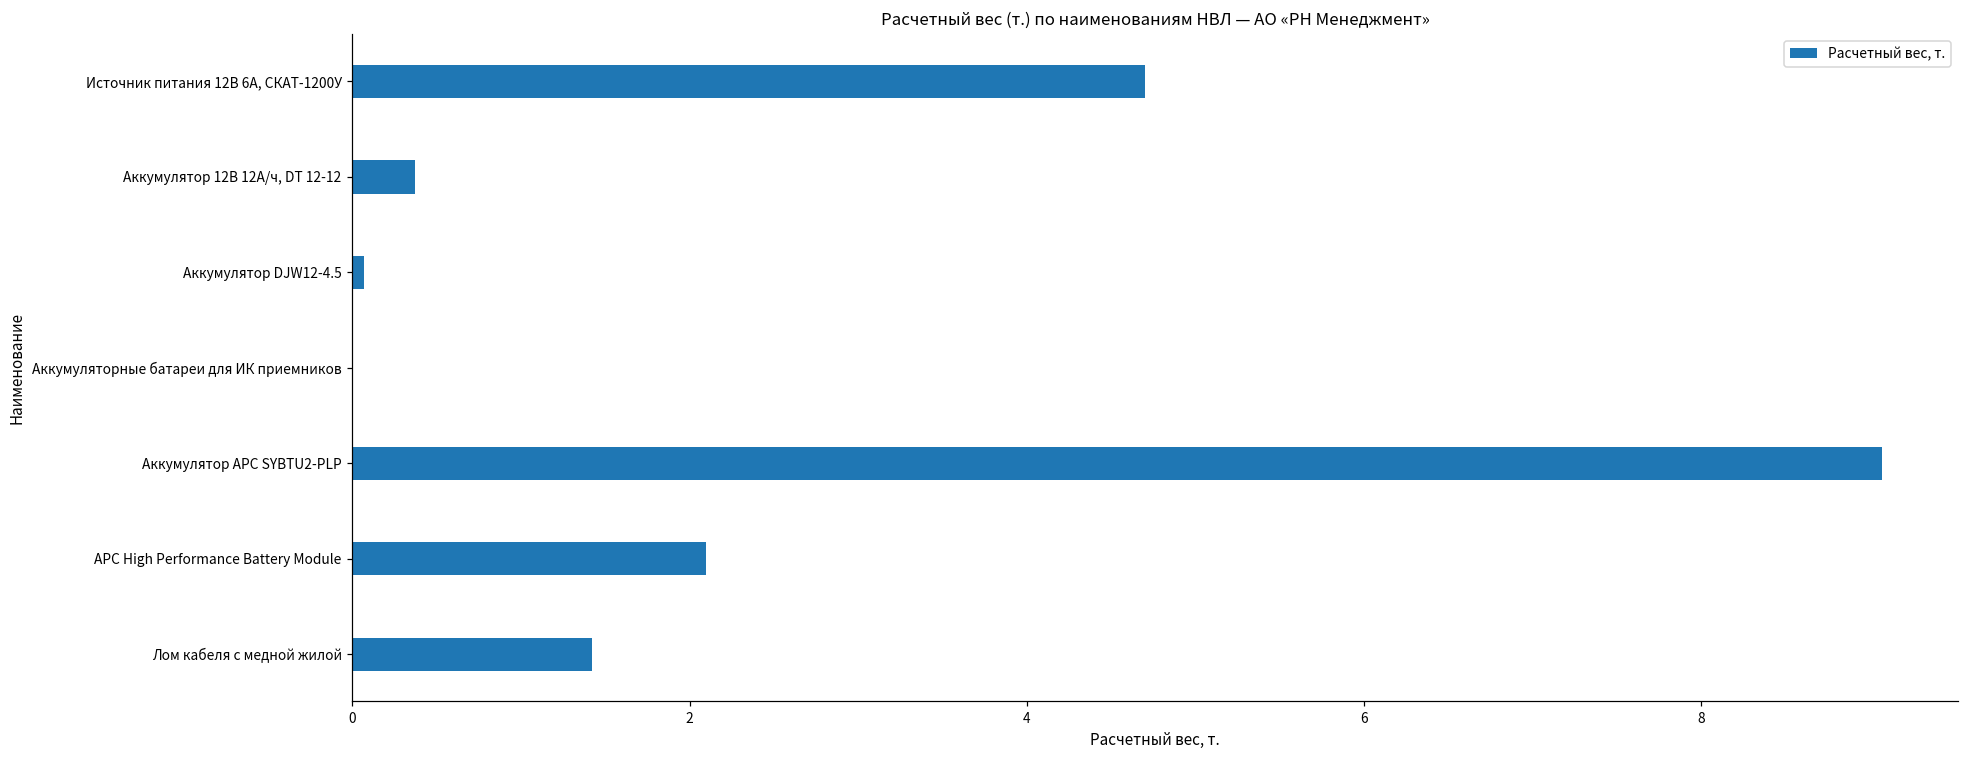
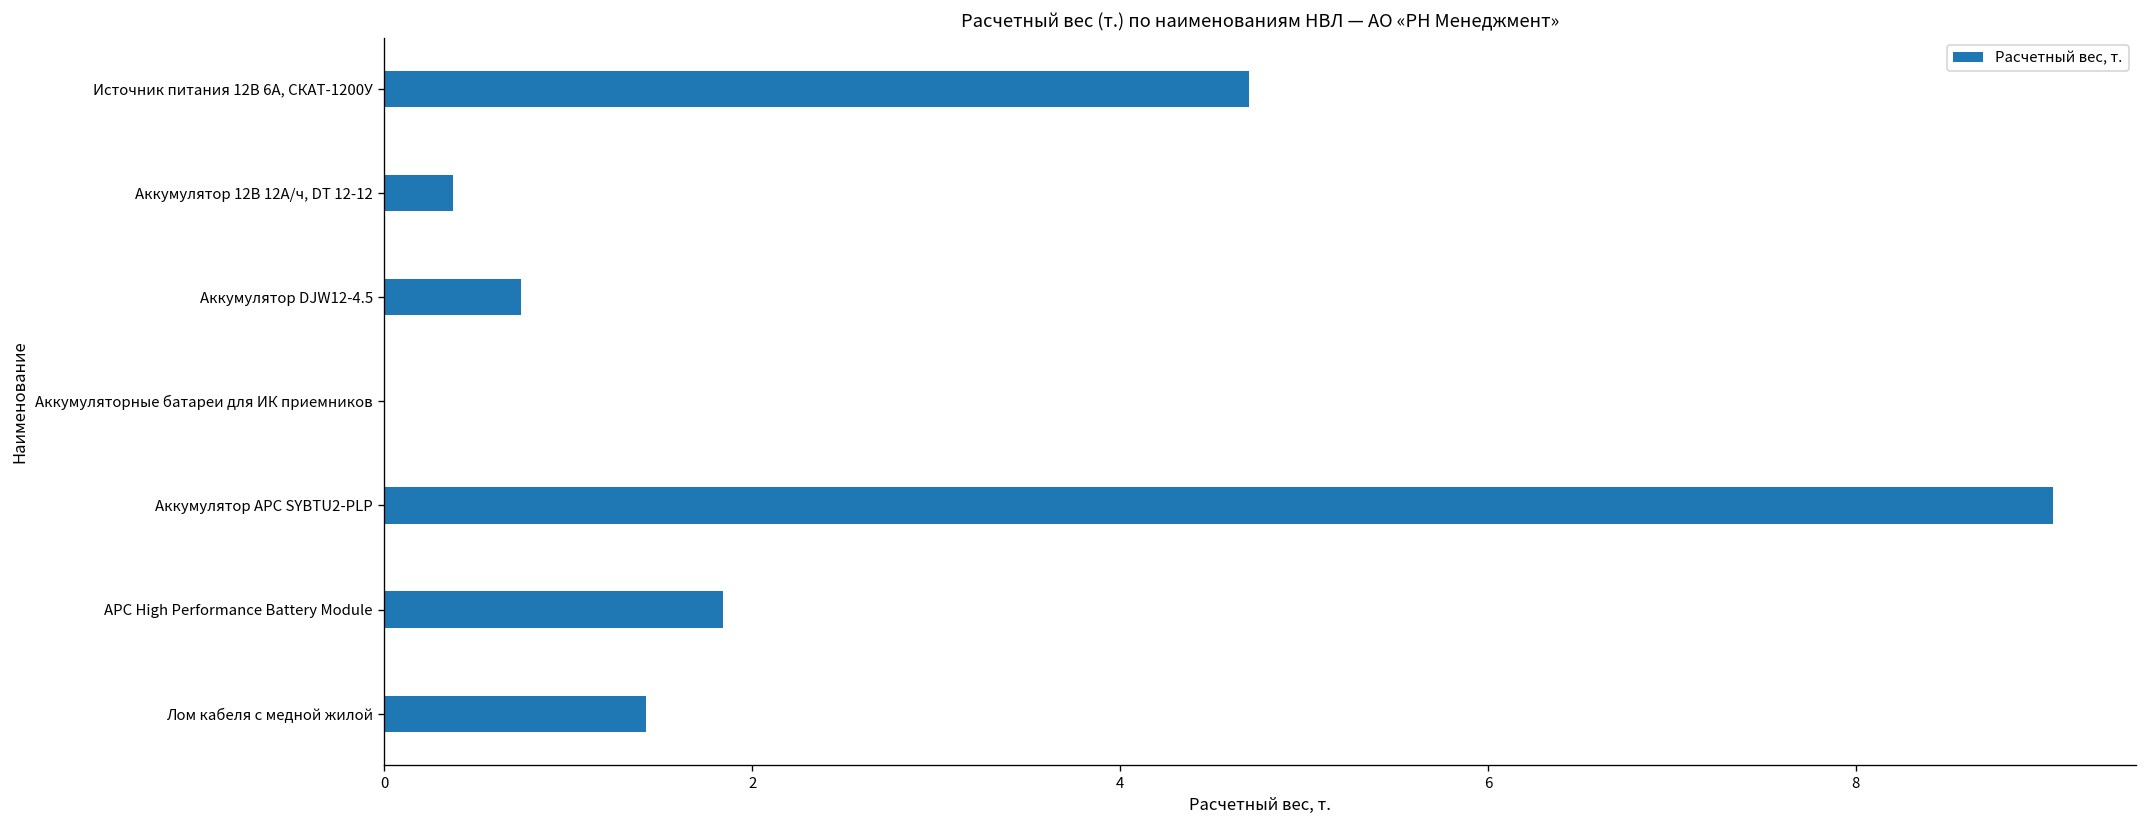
Аккумулятор DJW12-4.5: 0.07 -> 0.74
APC High Performance Battery Module: 2.10 -> 1.84
